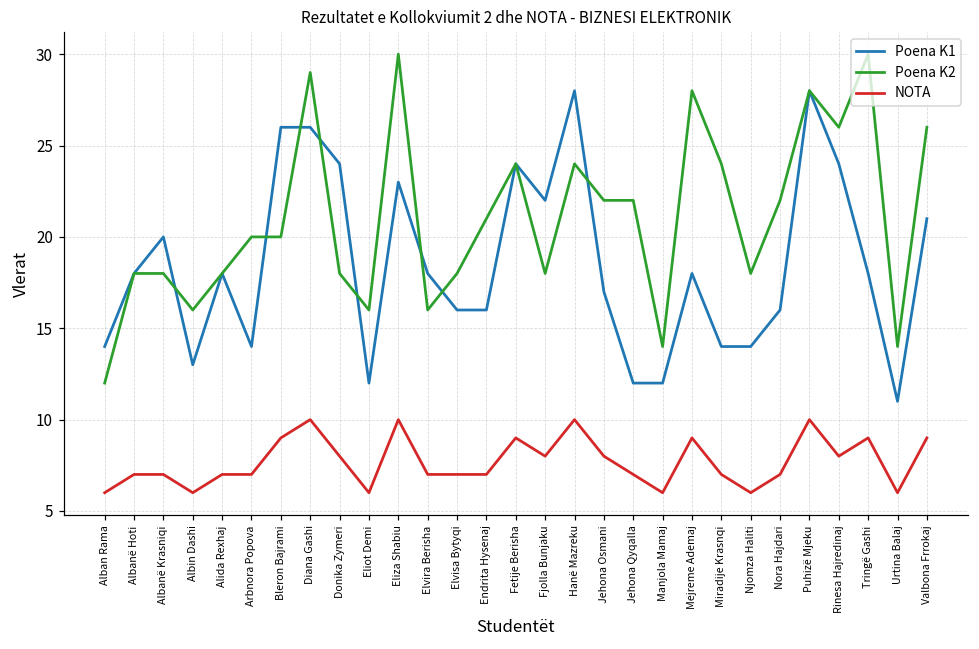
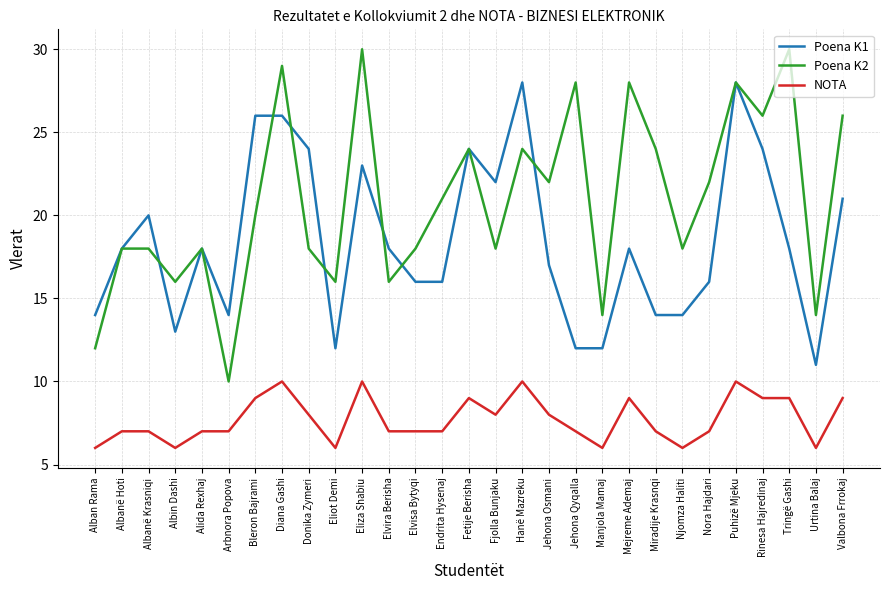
Poena K2, Arbnora Popova: 20 -> 10
Poena K2, Jehona Qyqalla: 22 -> 28
NOTA, Rinesa Hajredinaj: 8 -> 9
